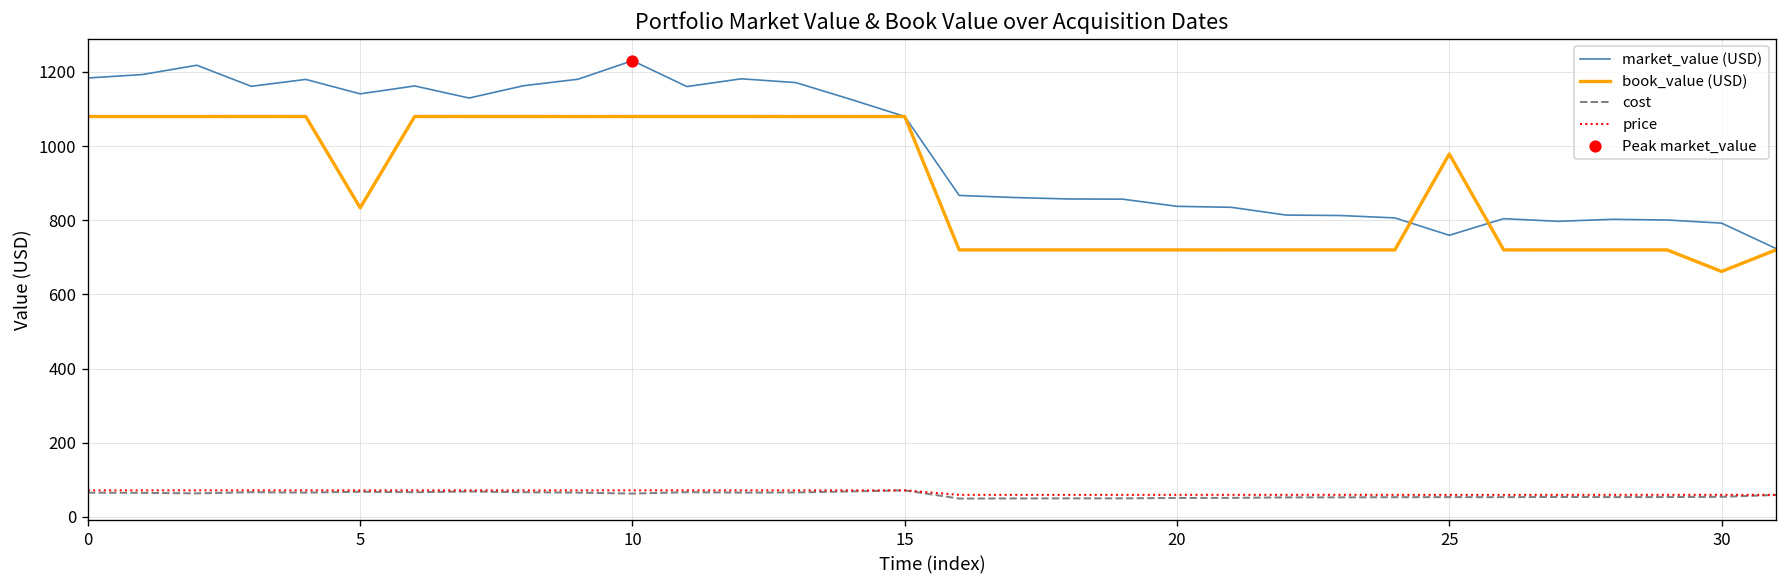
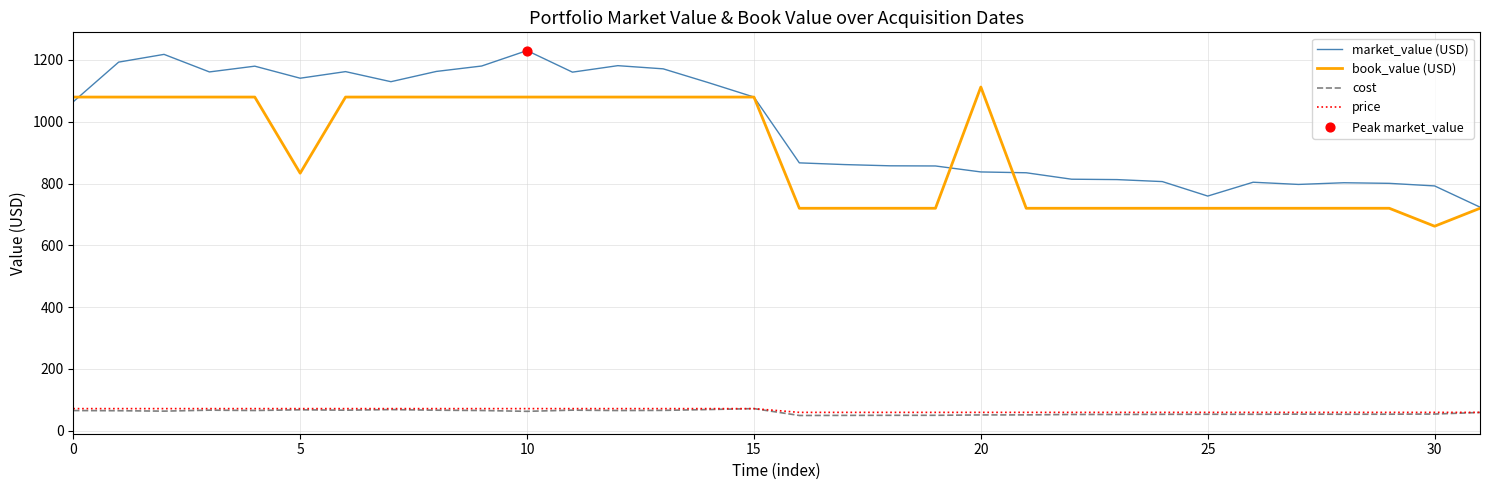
market_value (USD), 0: 1180 -> 1060
book_value (USD), 20: 720 -> 1110
book_value (USD), 25: 980 -> 720
